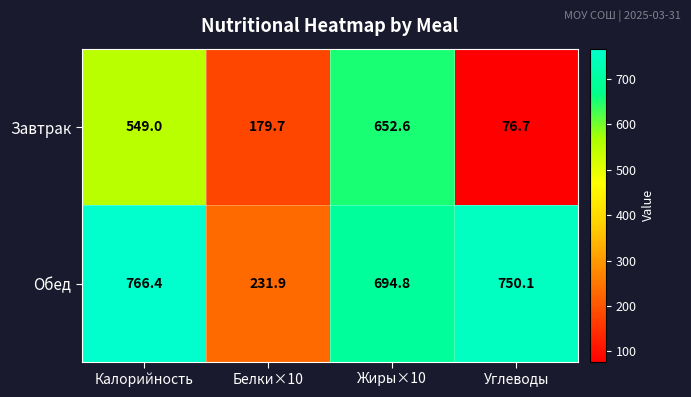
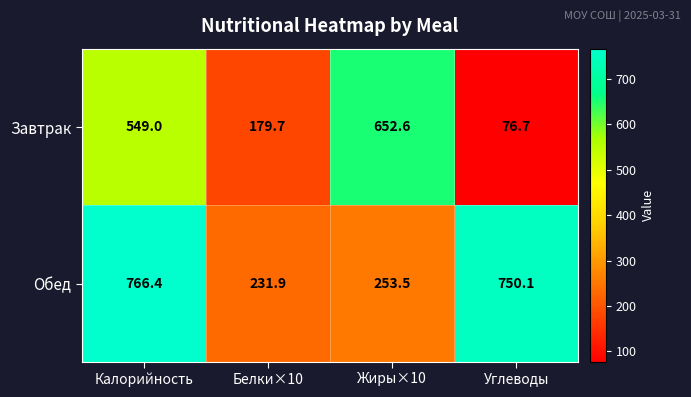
Обед, Жиры×10: 694.8 -> 253.5
